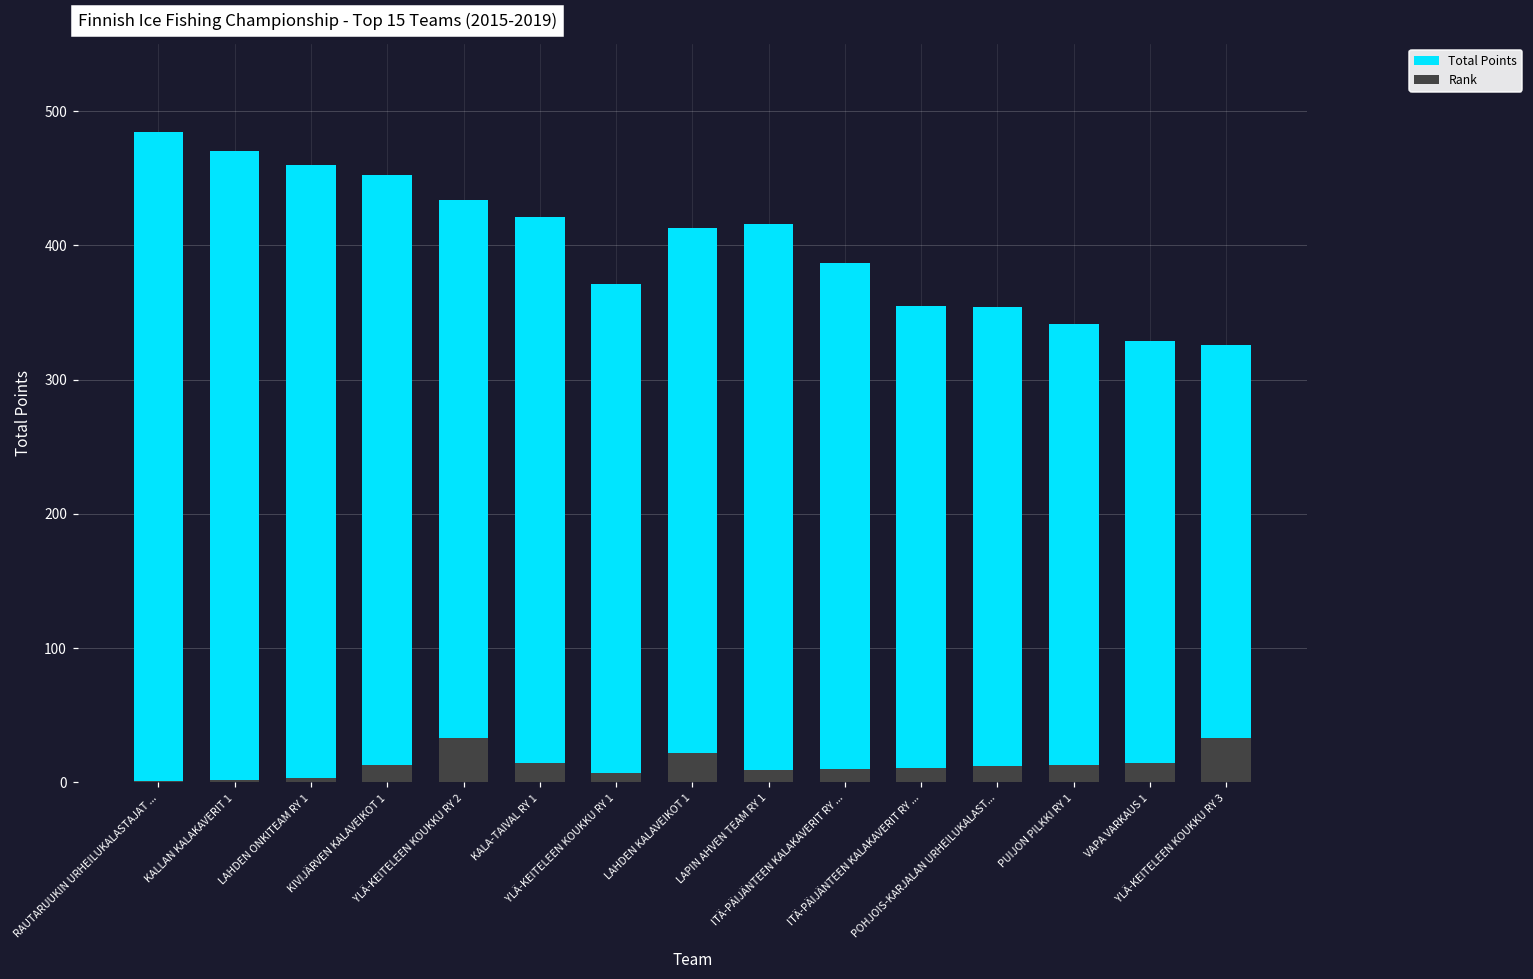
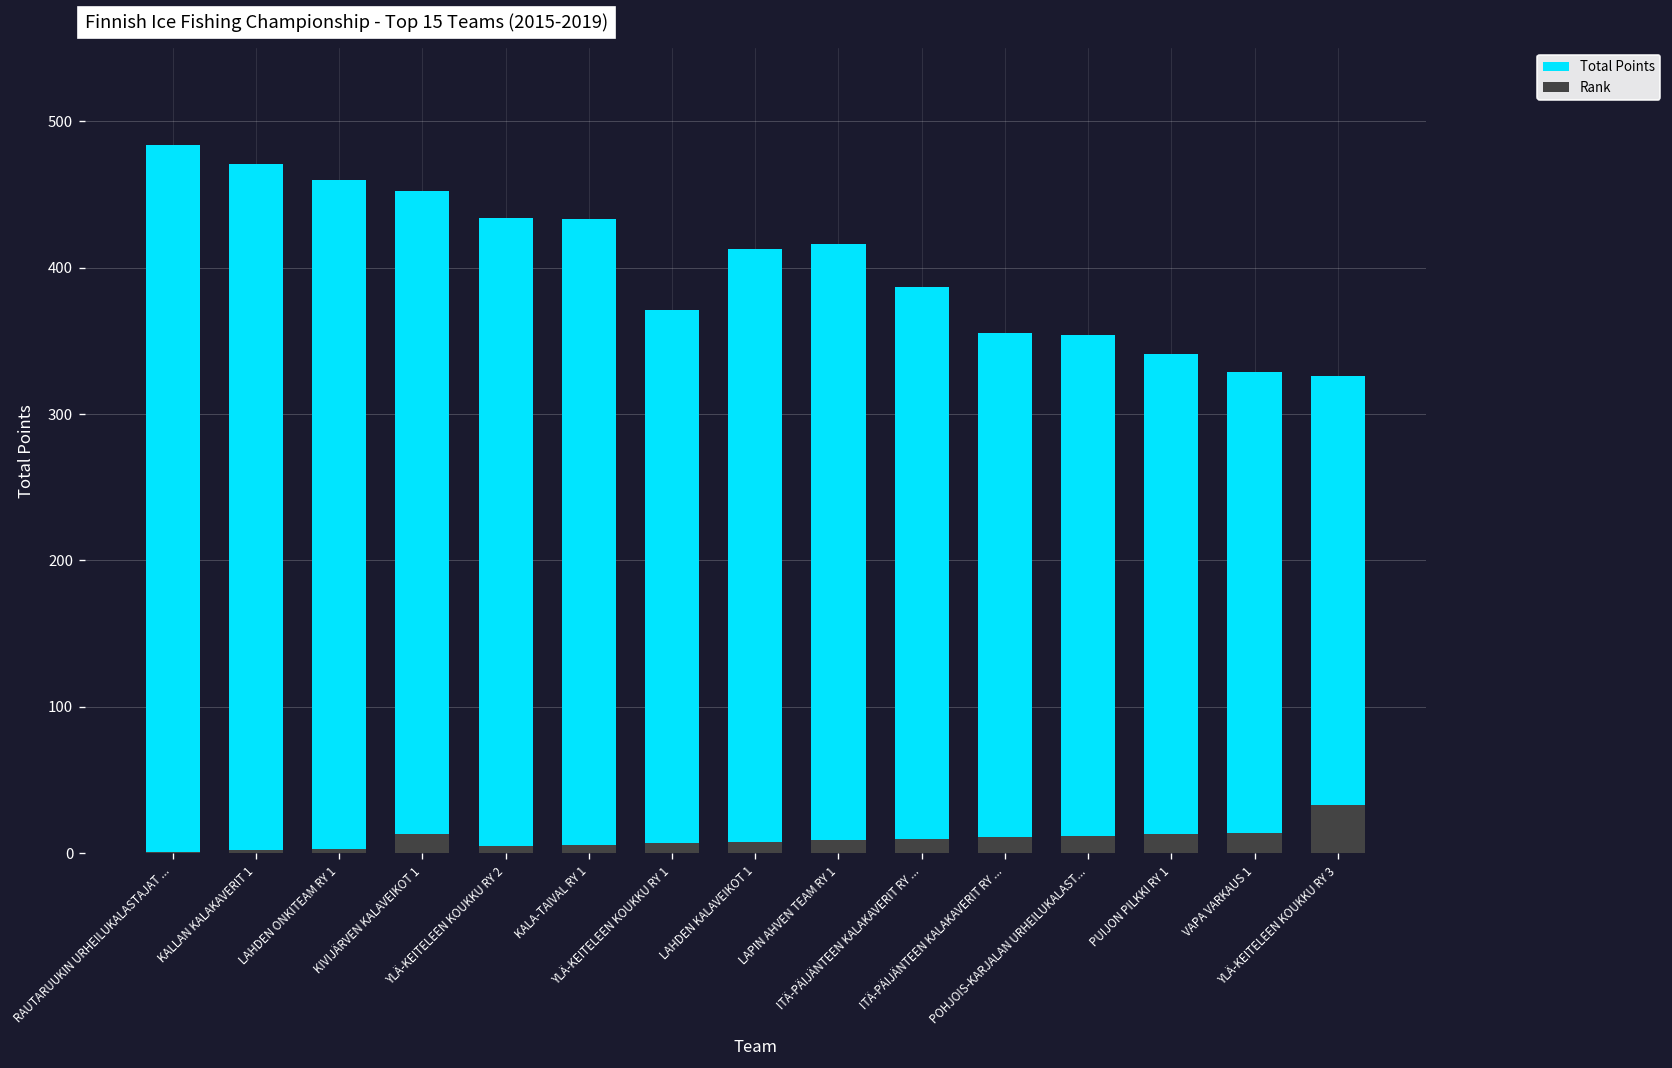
Rank, YLÄ-KEITELEEN KOUKKU RY 2: 33 -> 5
Total Points, KALA-TAIVAL RY 1: 421 -> 433
Rank, KALA-TAIVAL RY 1: 14 -> 6
Rank, LAHDEN KALAVEIKOT 1: 22 -> 8
